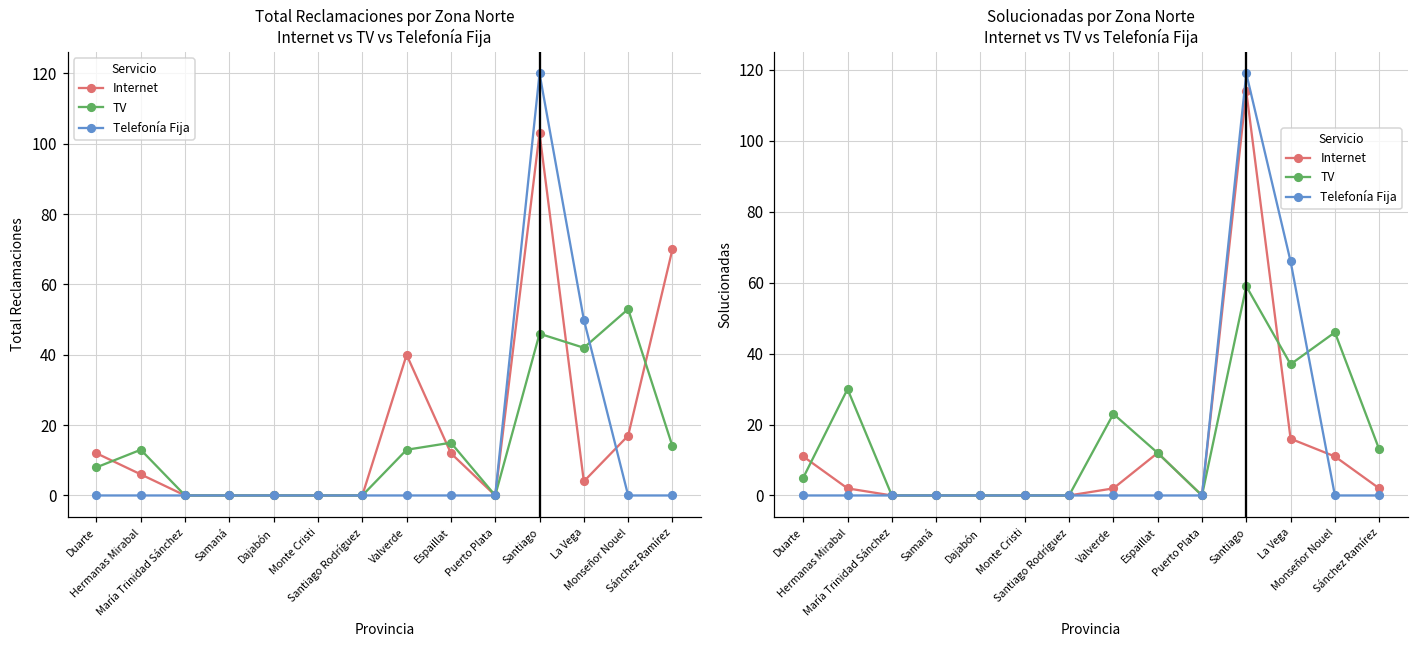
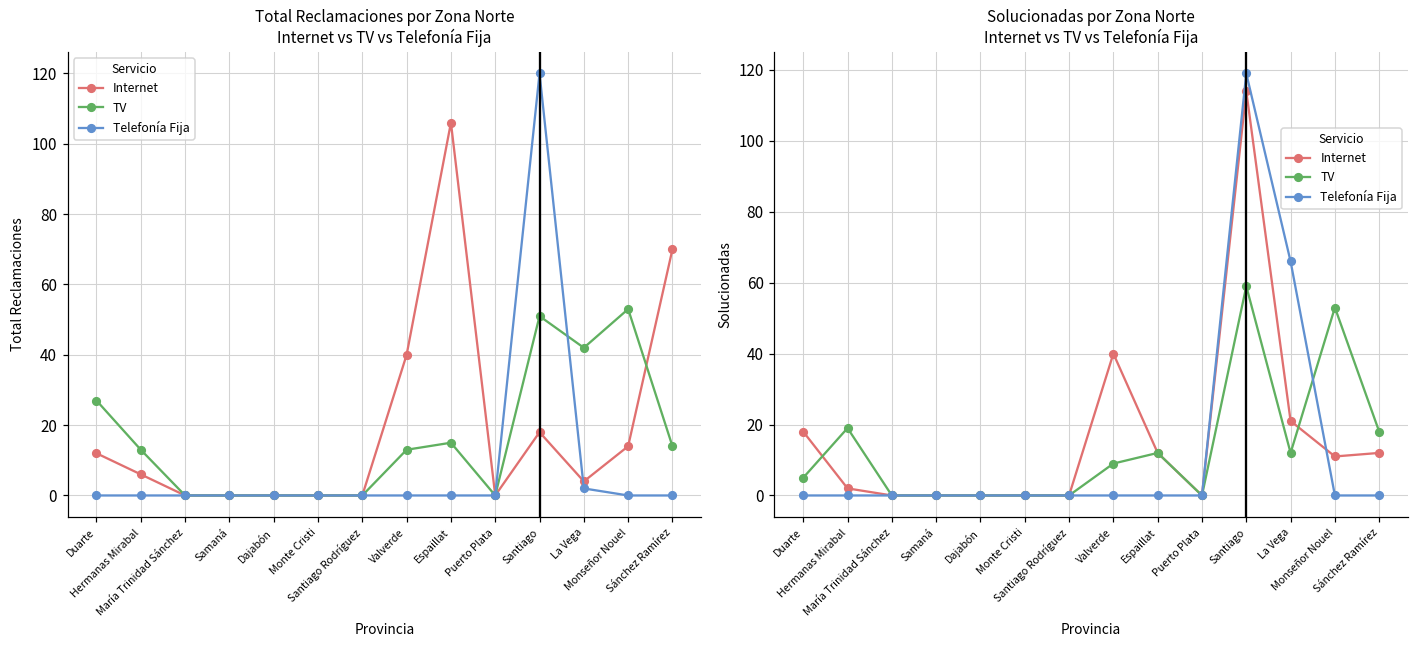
Total Reclamaciones por Zona Norte Internet vs TV vs Telefonía Fija, TV, Duarte: 8 -> 27
Total Reclamaciones por Zona Norte Internet vs TV vs Telefonía Fija, Internet, Espaillat: 12 -> 106
Total Reclamaciones por Zona Norte Internet vs TV vs Telefonía Fija, Internet, Santiago: 103 -> 18
Total Reclamaciones por Zona Norte Internet vs TV vs Telefonía Fija, TV, Santiago: 46 -> 51
Total Reclamaciones por Zona Norte Internet vs TV vs Telefonía Fija, Telefonía Fija, La Vega: 50 -> 2
Total Reclamaciones por Zona Norte Internet vs TV vs Telefonía Fija, Internet, Monseñor Nouel: 17 -> 14
Solucionadas por Zona Norte Internet vs TV vs Telefonía Fija, Internet, Duarte: 11 -> 18
Solucionadas por Zona Norte Internet vs TV vs Telefonía Fija, TV, Hermanas Mirabal: 30 -> 19
Solucionadas por Zona Norte Internet vs TV vs Telefonía Fija, Internet, Valverde: 2 -> 40
Solucionadas por Zona Norte Internet vs TV vs Telefonía Fija, TV, Valverde: 23 -> 9
Solucionadas por Zona Norte Internet vs TV vs Telefonía Fija, Internet, La Vega: 16 -> 21
Solucionadas por Zona Norte Internet vs TV vs Telefonía Fija, TV, La Vega: 37 -> 12
Solucionadas por Zona Norte Internet vs TV vs Telefonía Fija, TV, Monseñor Nouel: 46 -> 53
Solucionadas por Zona Norte Internet vs TV vs Telefonía Fija, Internet, Sánchez Ramírez: 2 -> 12
Solucionadas por Zona Norte Internet vs TV vs Telefonía Fija, TV, Sánchez Ramírez: 13 -> 18
